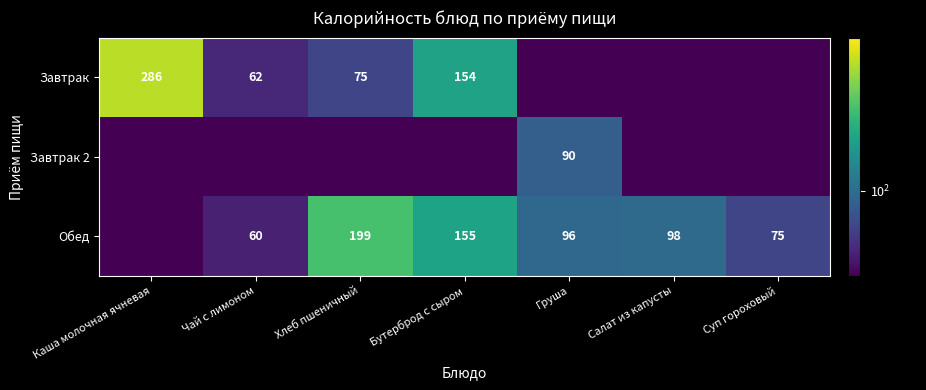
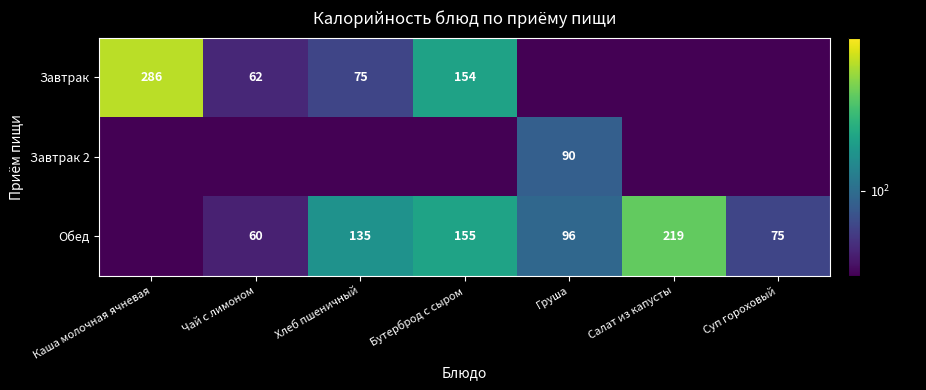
Обед, Хлеб пшеничный: 199 -> 135
Обед, Салат из капусты: 98 -> 219
